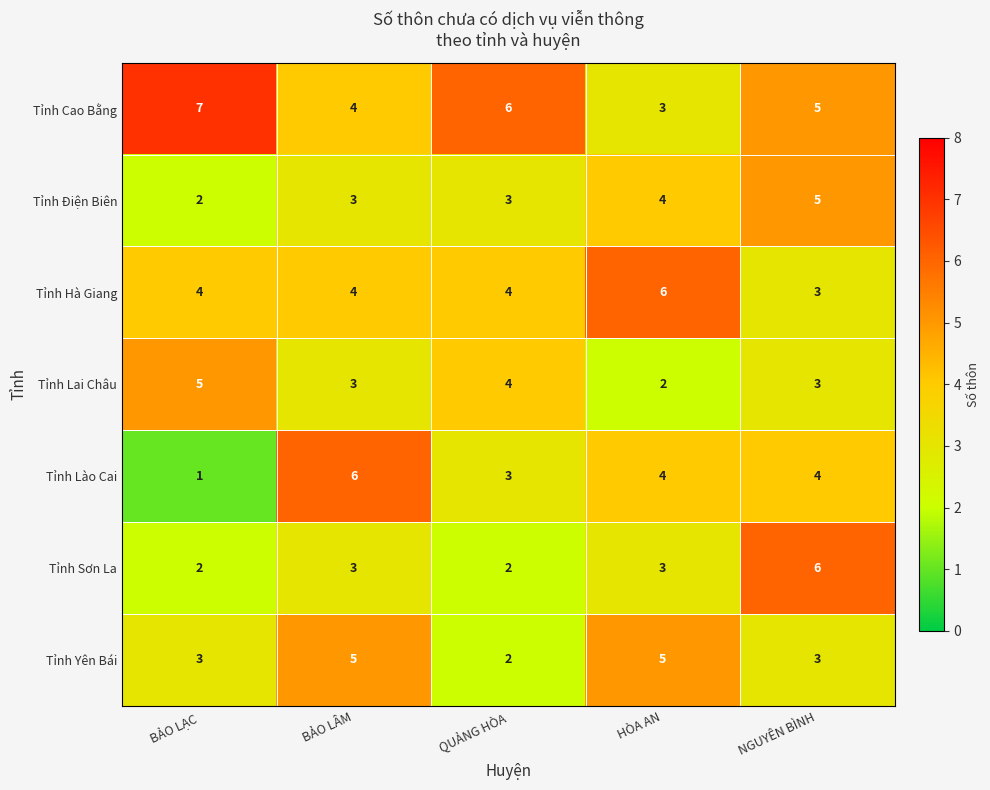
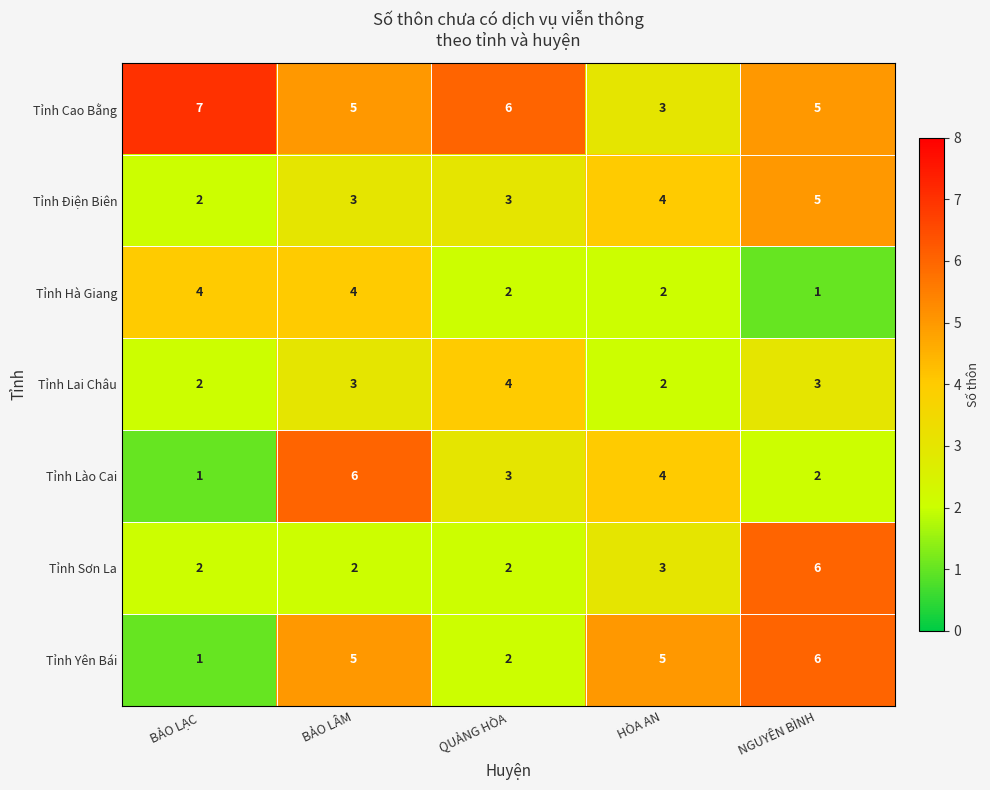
Tỉnh Cao Bằng, BẢO LÂM: 4 -> 5
Tỉnh Hà Giang, QUẢNG HÒA: 4 -> 2
Tỉnh Hà Giang, HÒA AN: 6 -> 2
Tỉnh Hà Giang, NGUYÊN BÌNH: 3 -> 1
Tỉnh Lai Châu, BẢO LẠC: 5 -> 2
Tỉnh Lào Cai, NGUYÊN BÌNH: 4 -> 2
Tỉnh Sơn La, BẢO LÂM: 3 -> 2
Tỉnh Yên Bái, BẢO LẠC: 3 -> 1
Tỉnh Yên Bái, NGUYÊN BÌNH: 3 -> 6
